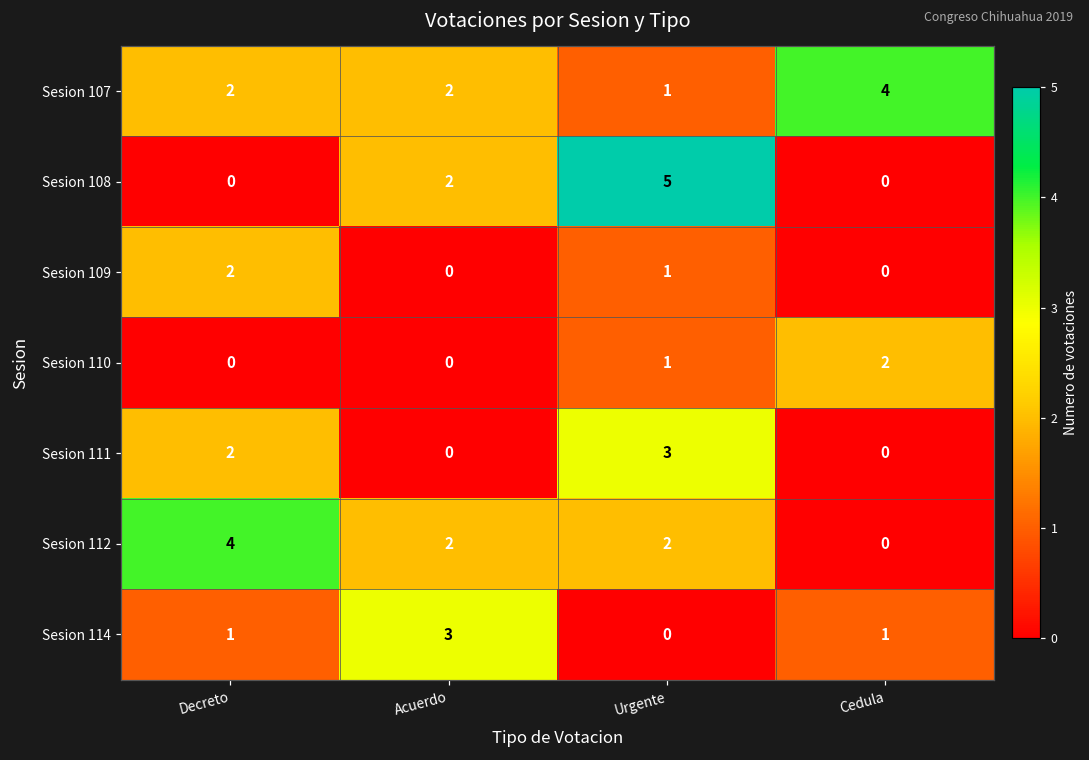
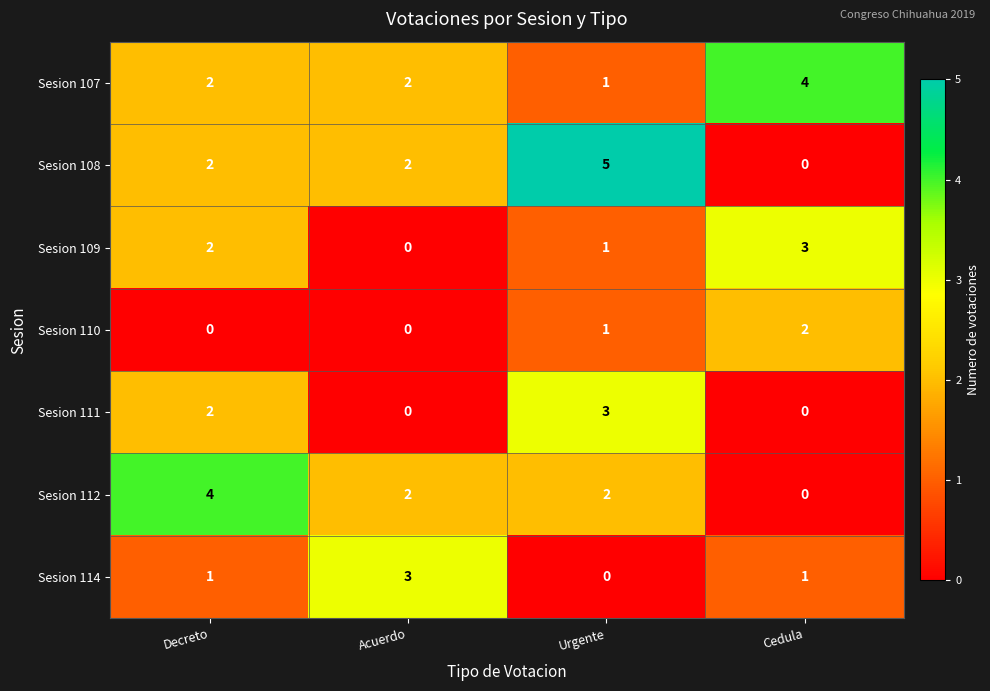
Sesion 108, Decreto: 0 -> 2
Sesion 109, Cedula: 0 -> 3
